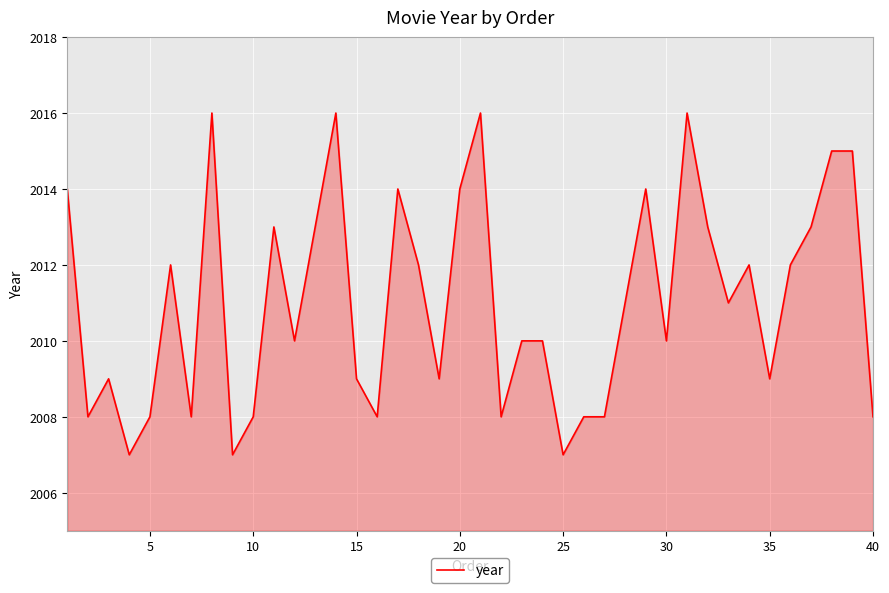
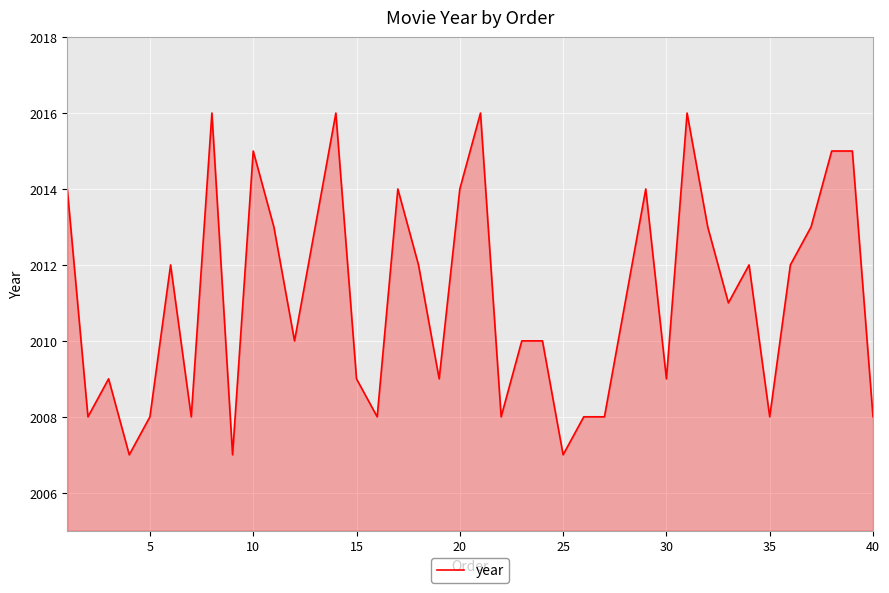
10: 2008 -> 2015
30: 2010 -> 2009
35: 2009 -> 2008
